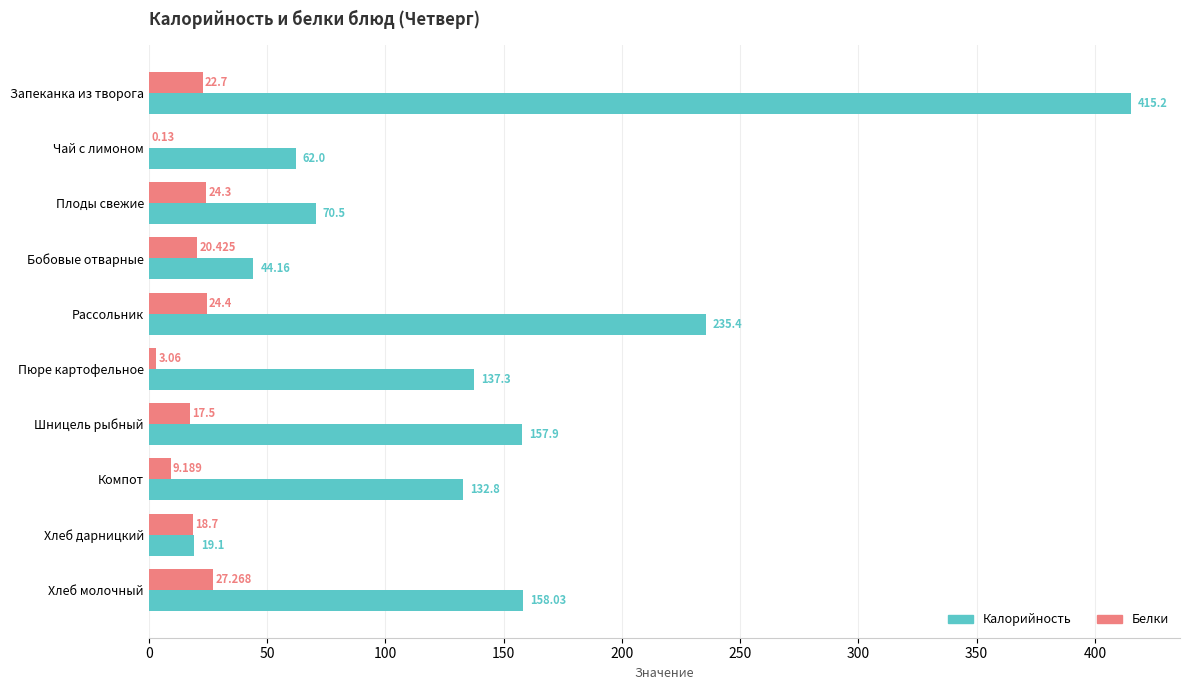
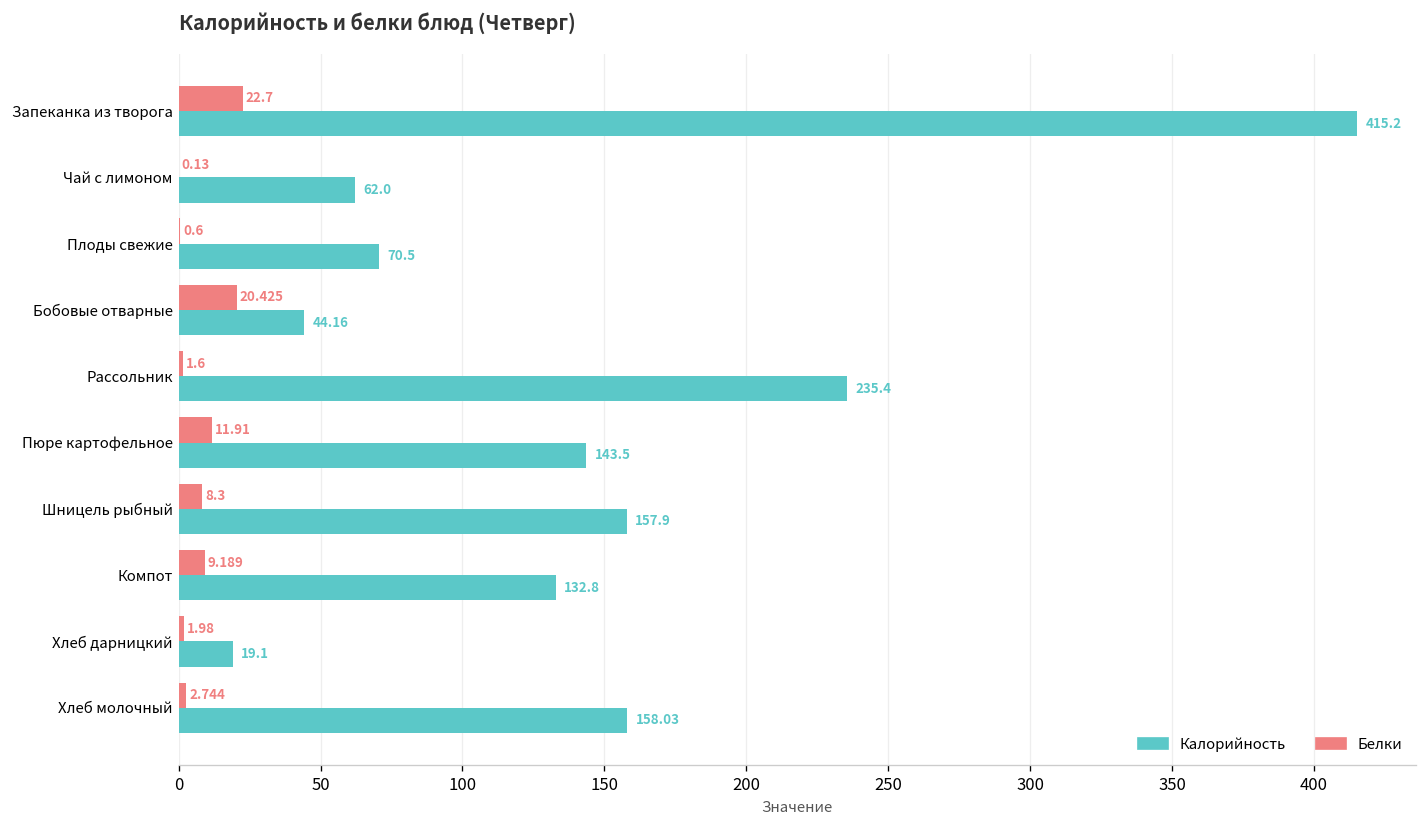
Белки, Плоды свежие: 24.3 -> 0.6
Белки, Рассольник: 24.4 -> 1.6
Белки, Пюре картофельное: 3.06 -> 11.91
Калорийность, Пюре картофельное: 137.3 -> 143.5
Белки, Шницель рыбный: 17.5 -> 8.3
Белки, Хлеб дарницкий: 18.7 -> 1.98
Белки, Хлеб молочный: 27.268 -> 2.744
